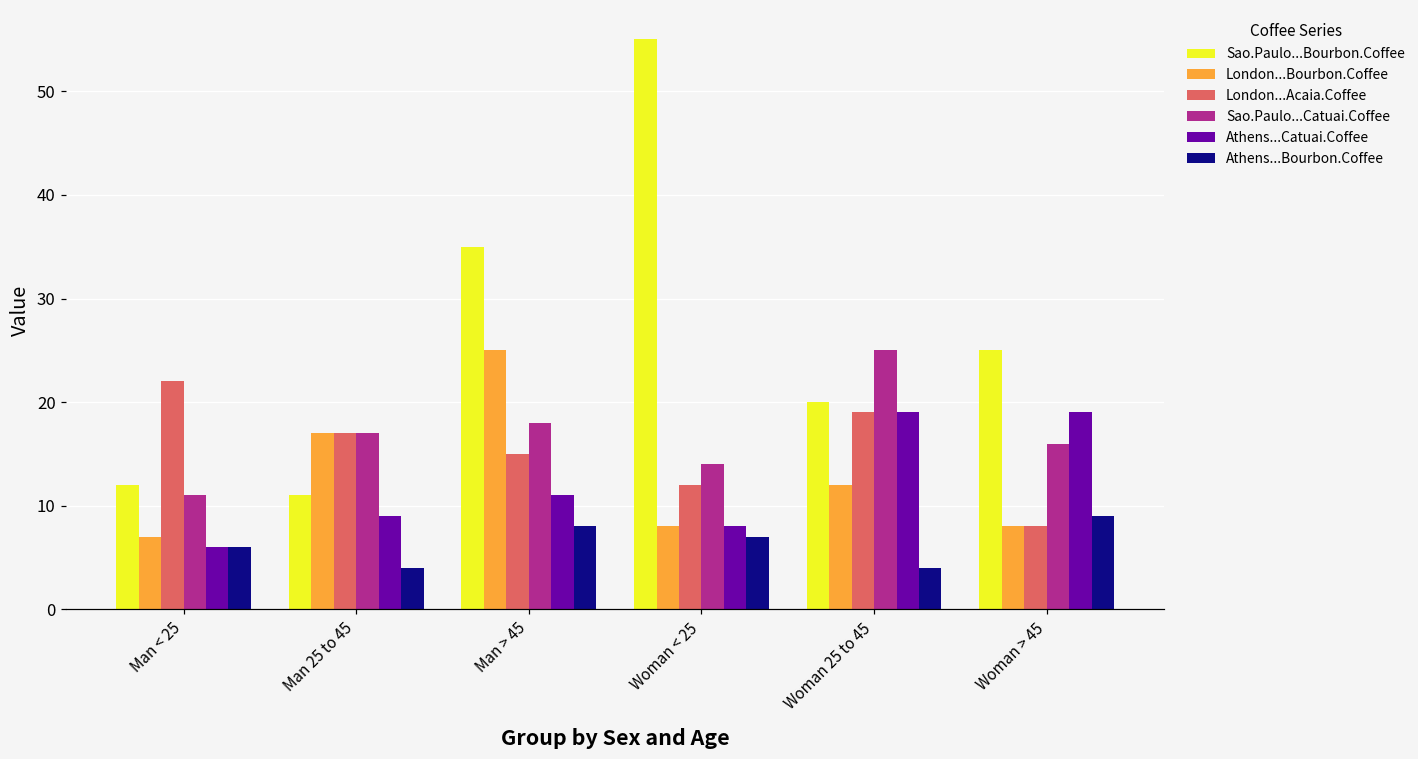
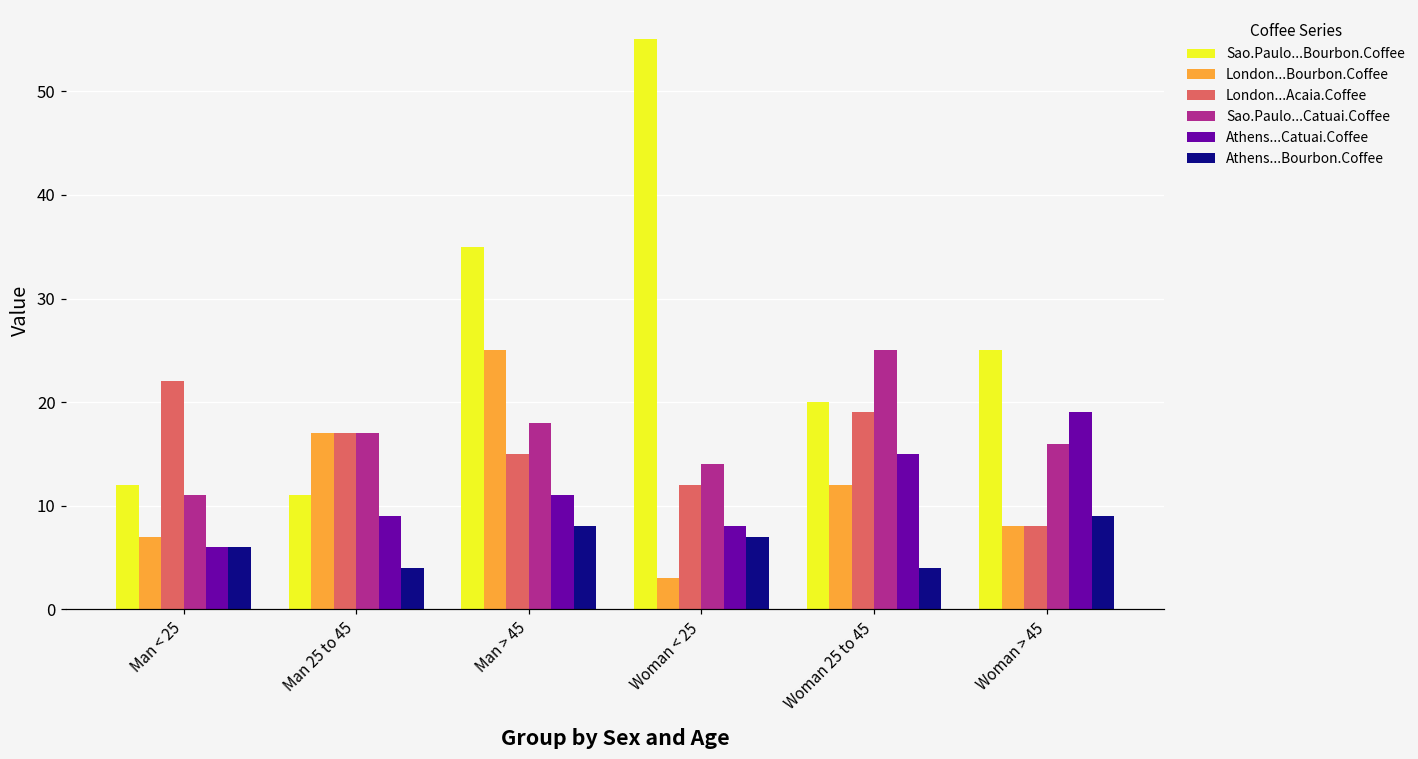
London...Bourbon.Coffee, Woman < 25: 8 -> 3
Athens...Catuai.Coffee, Woman 25 to 45: 19 -> 15
